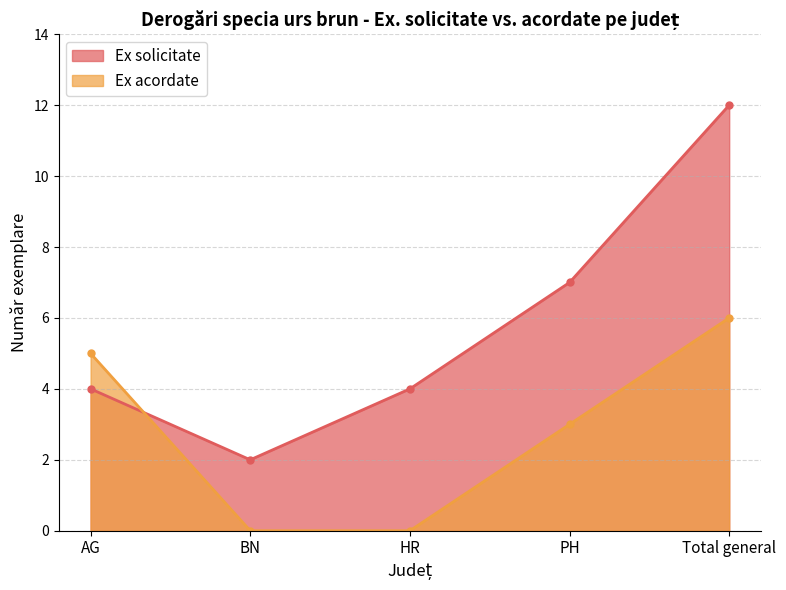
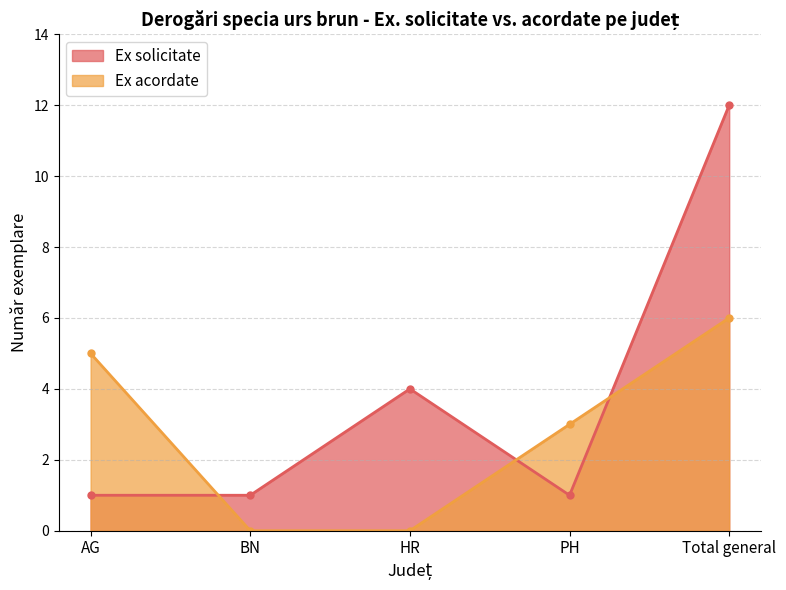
Ex solicitate, AG: 4 -> 1
Ex solicitate, BN: 2 -> 1
Ex solicitate, PH: 7 -> 1
